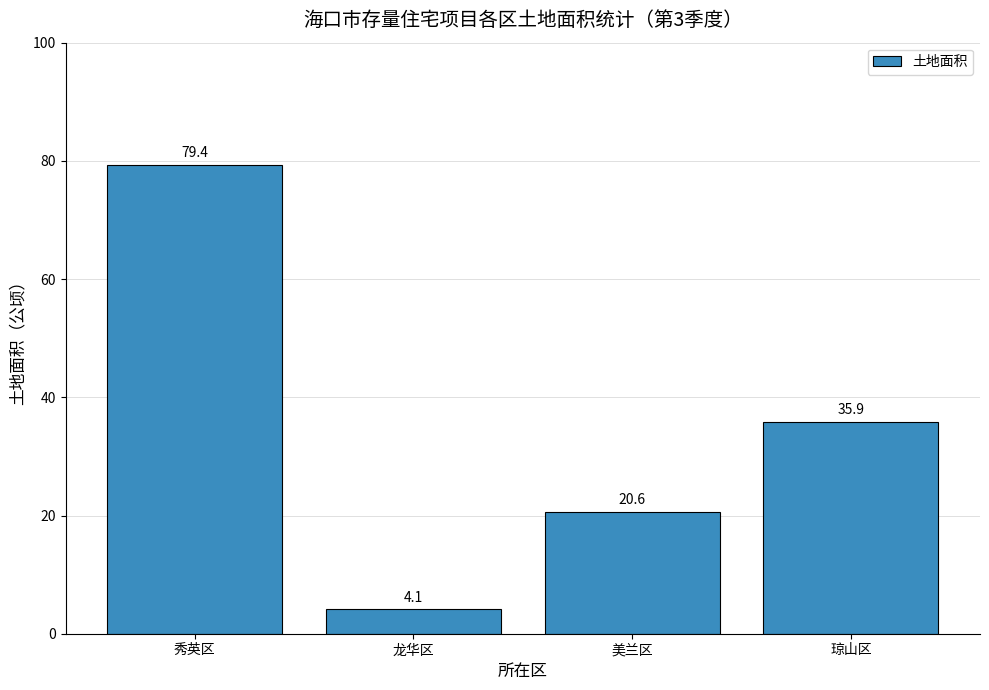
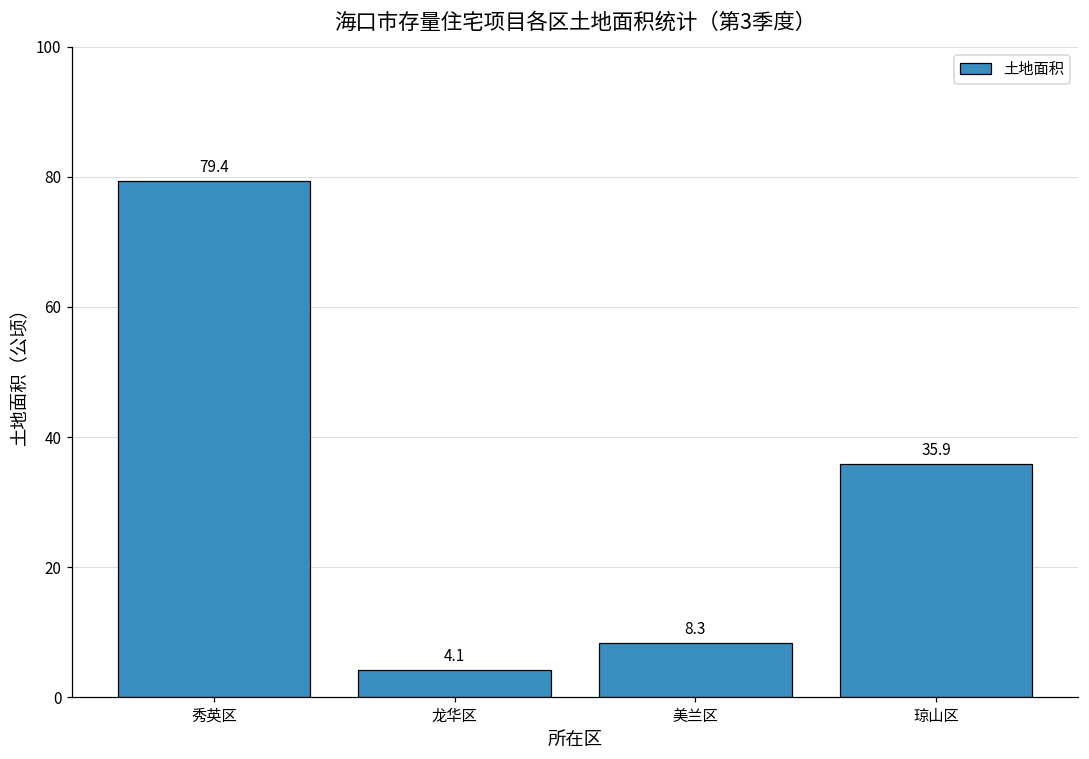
美兰区: 20.6 -> 8.3
